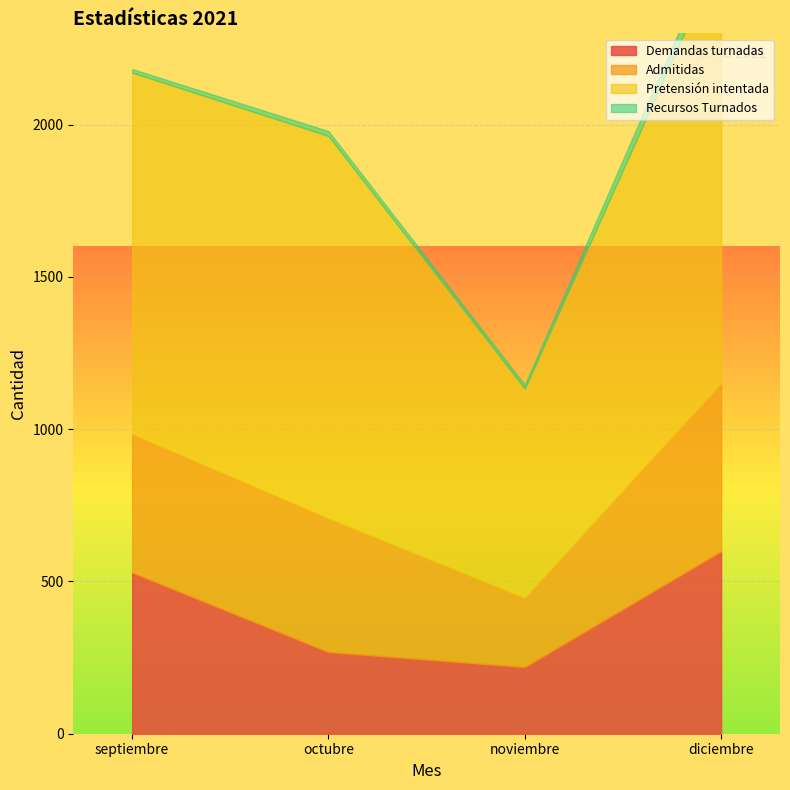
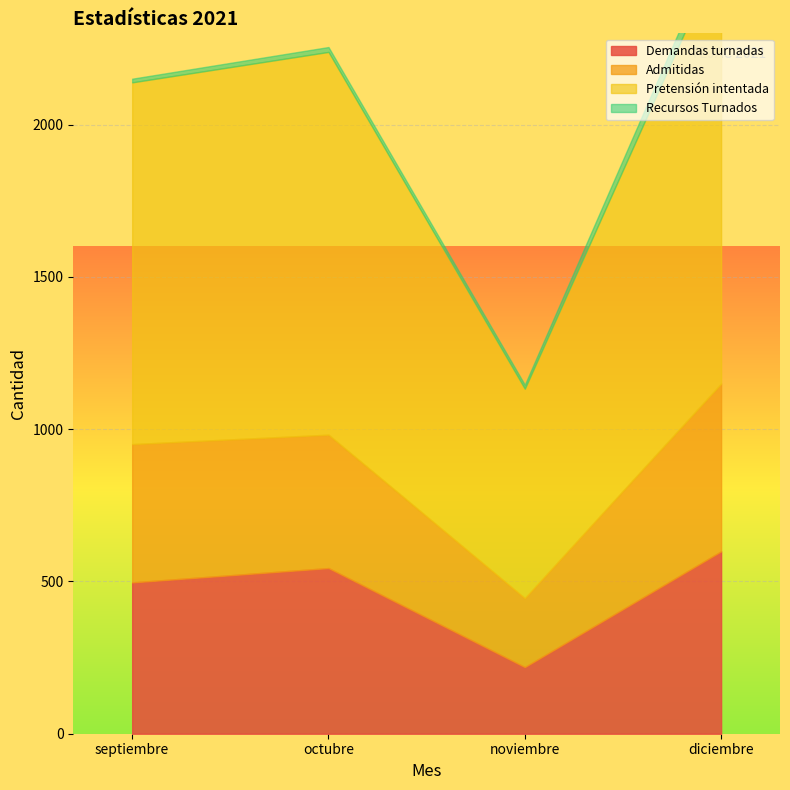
Demandas turnadas, septiembre: 530 -> 500
Demandas turnadas, octubre: 270 -> 540
